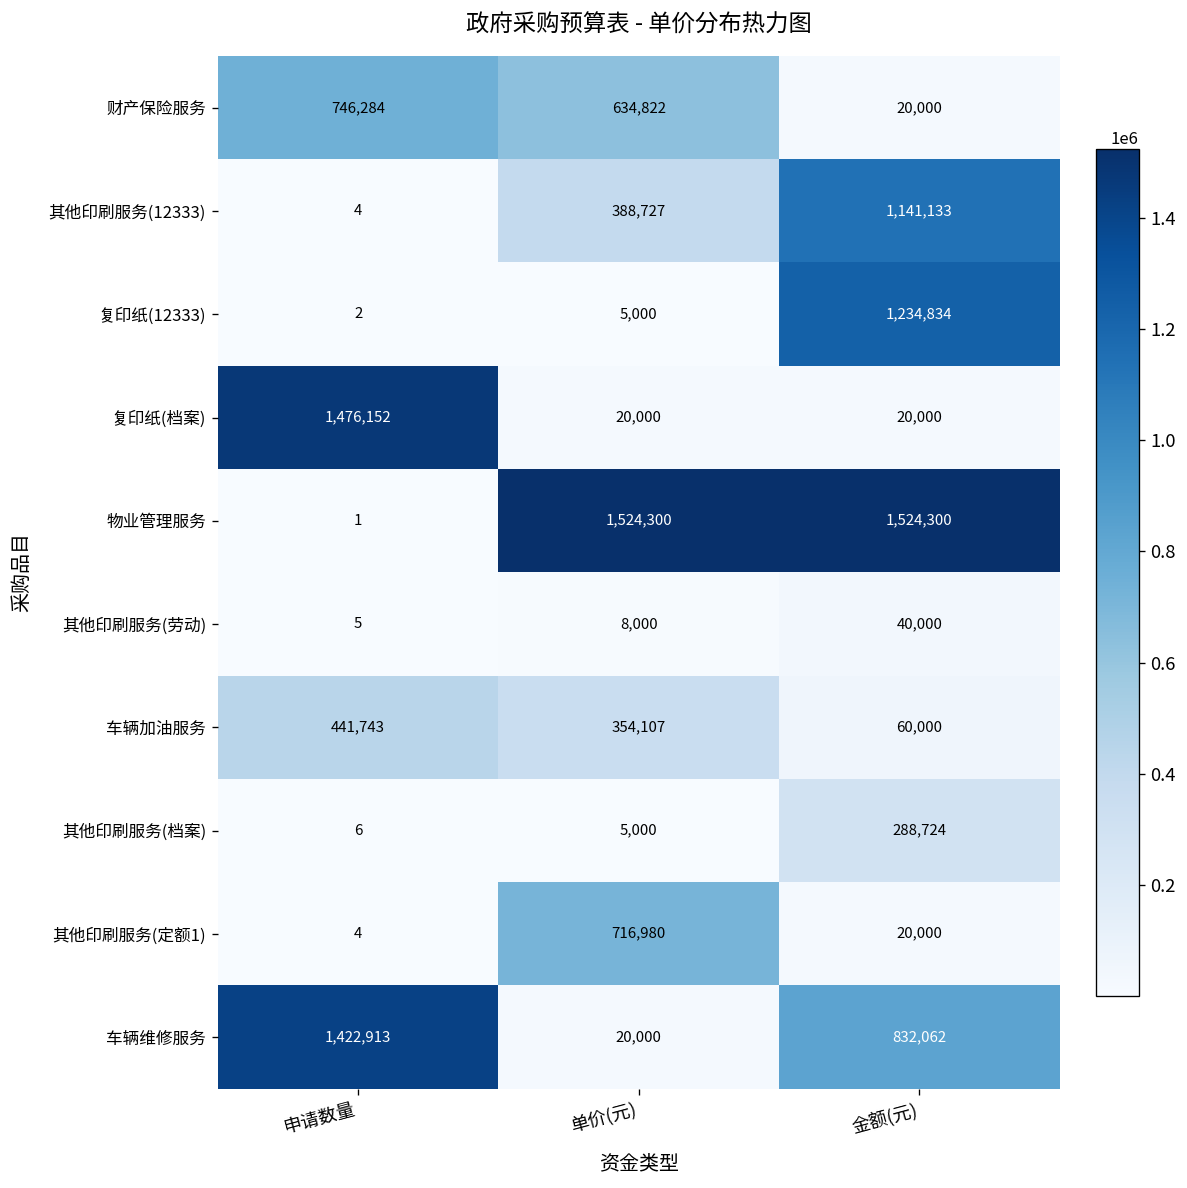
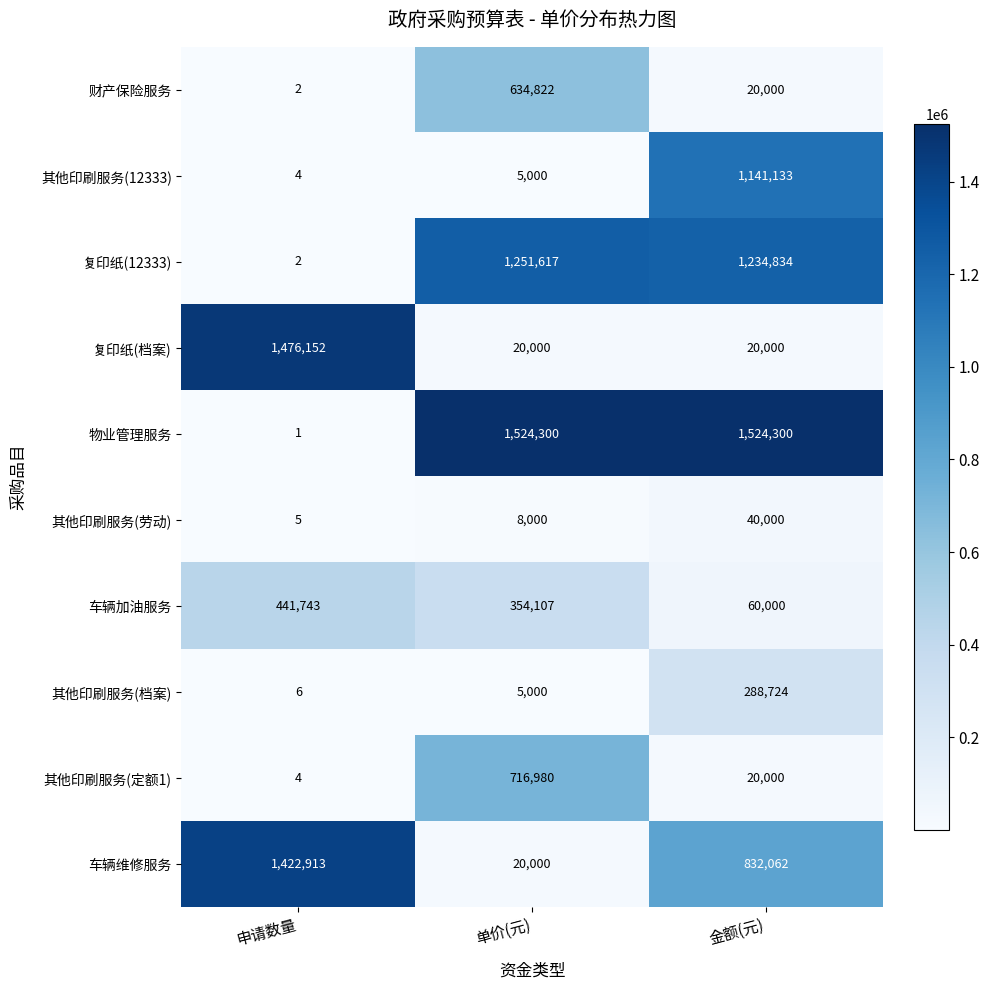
财产保险服务, 申请数量: 746,284 -> 2
其他印刷服务(12333), 单价(元): 388,727 -> 5,000
复印纸(12333), 单价(元): 5,000 -> 1,251,617
